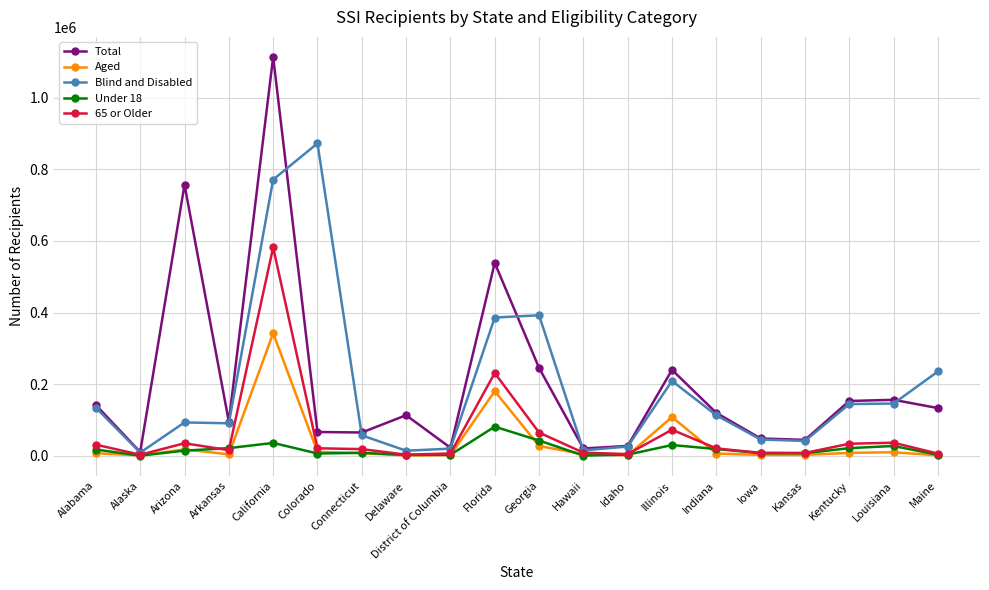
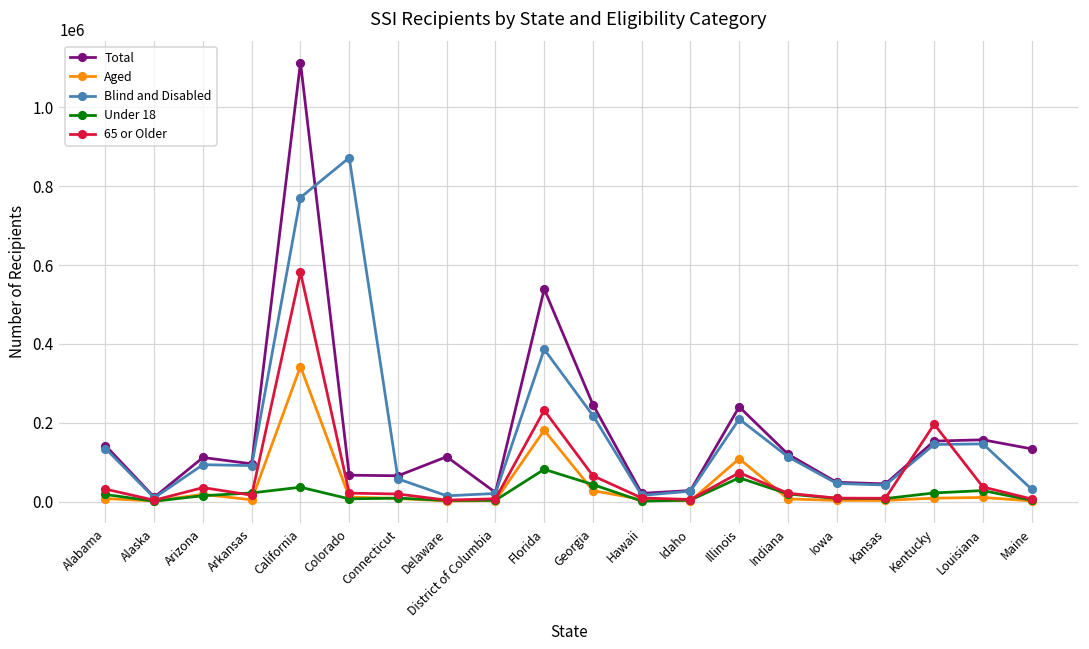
Total, Arizona: 760000 -> 110000
Blind and Disabled, Georgia: 390000 -> 220000
Under 18, Illinois: 30000 -> 60000
65 or Older, Kentucky: 30000 -> 200000
Blind and Disabled, Maine: 240000 -> 30000
